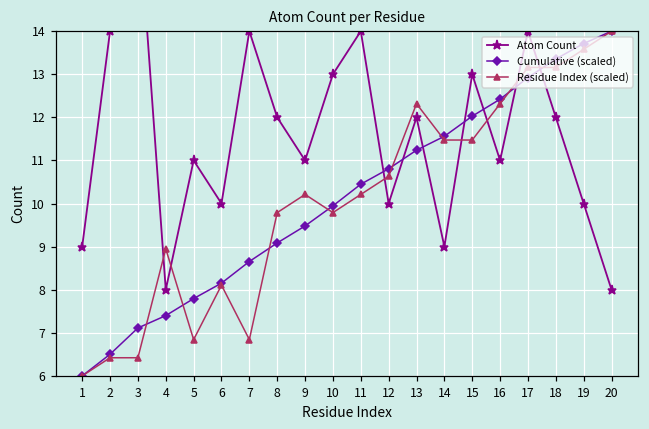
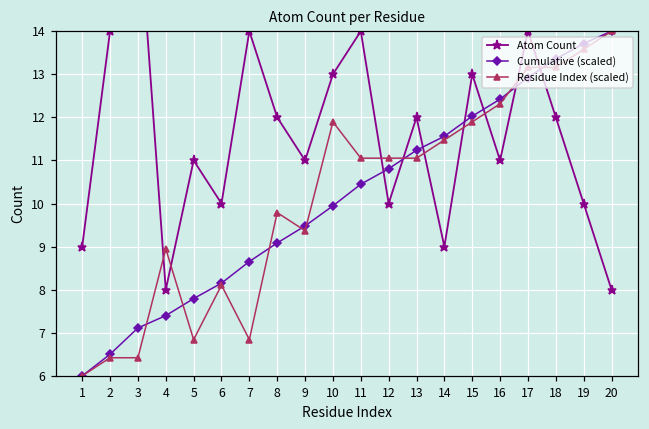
Residue Index (scaled), 9: 10.2 -> 9.4
Residue Index (scaled), 10: 9.8 -> 11.9
Residue Index (scaled), 11: 10.2 -> 11.1
Residue Index (scaled), 12: 10.6 -> 11.1
Residue Index (scaled), 13: 12.3 -> 11.1
Residue Index (scaled), 15: 11.5 -> 11.9
